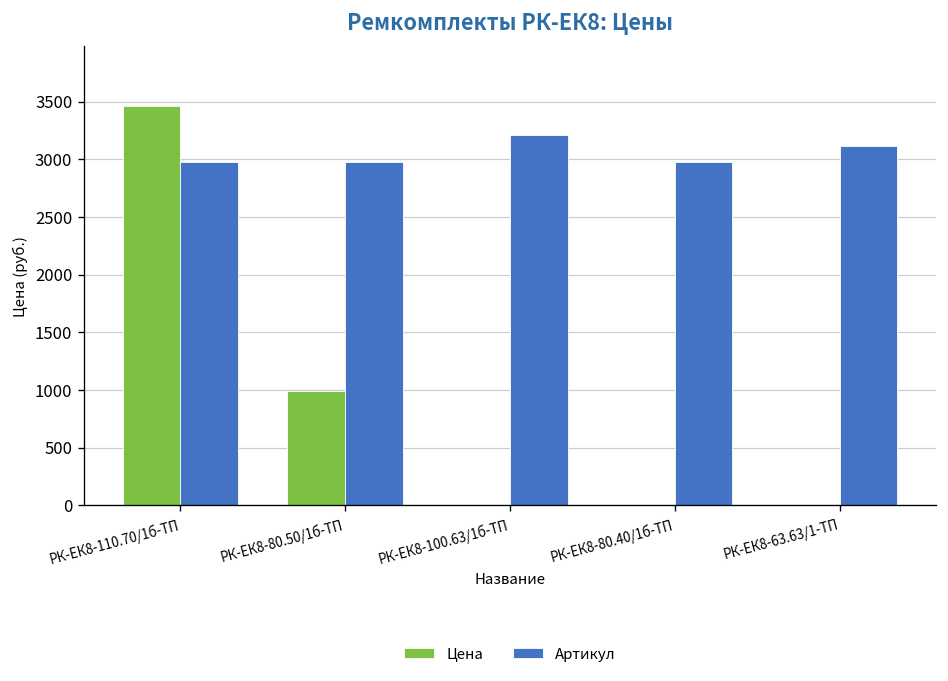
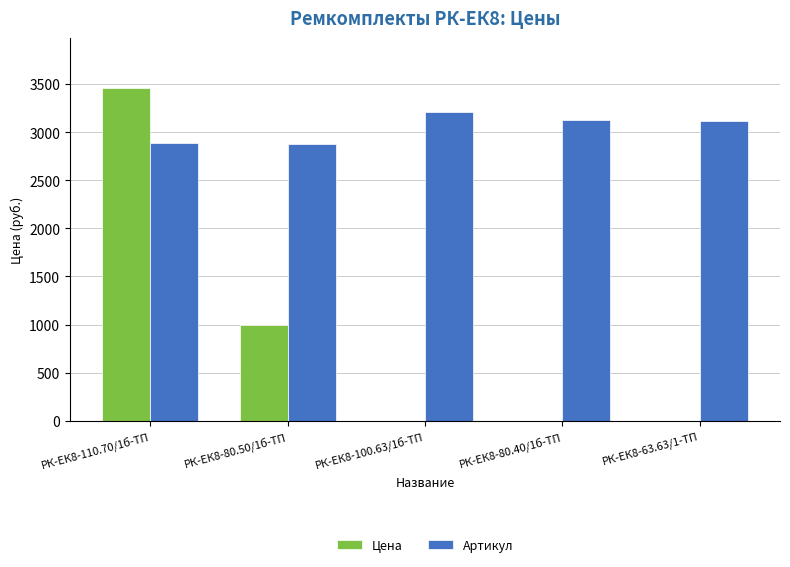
Артикул, РК-ЕК8-110.70/1б-ТП: 3000 -> 2900
Артикул, РК-ЕК8-80.50/1б-ТП: 3000 -> 2900
Артикул, РК-ЕК8-80.40/1б-ТП: 3000 -> 3100
